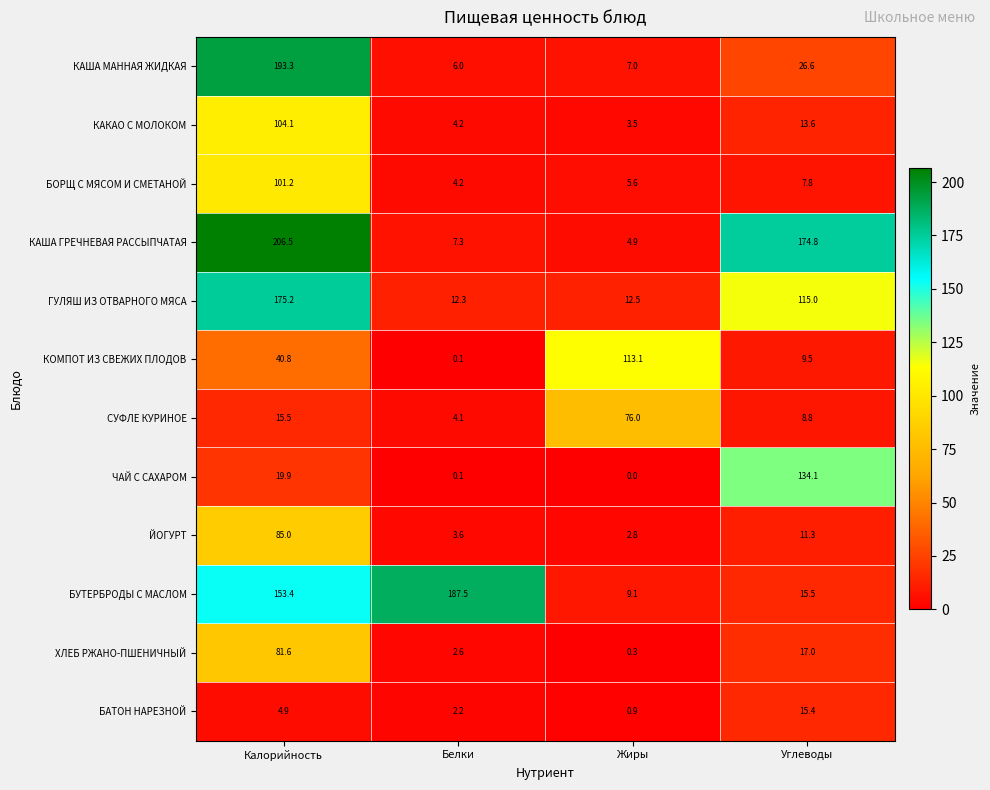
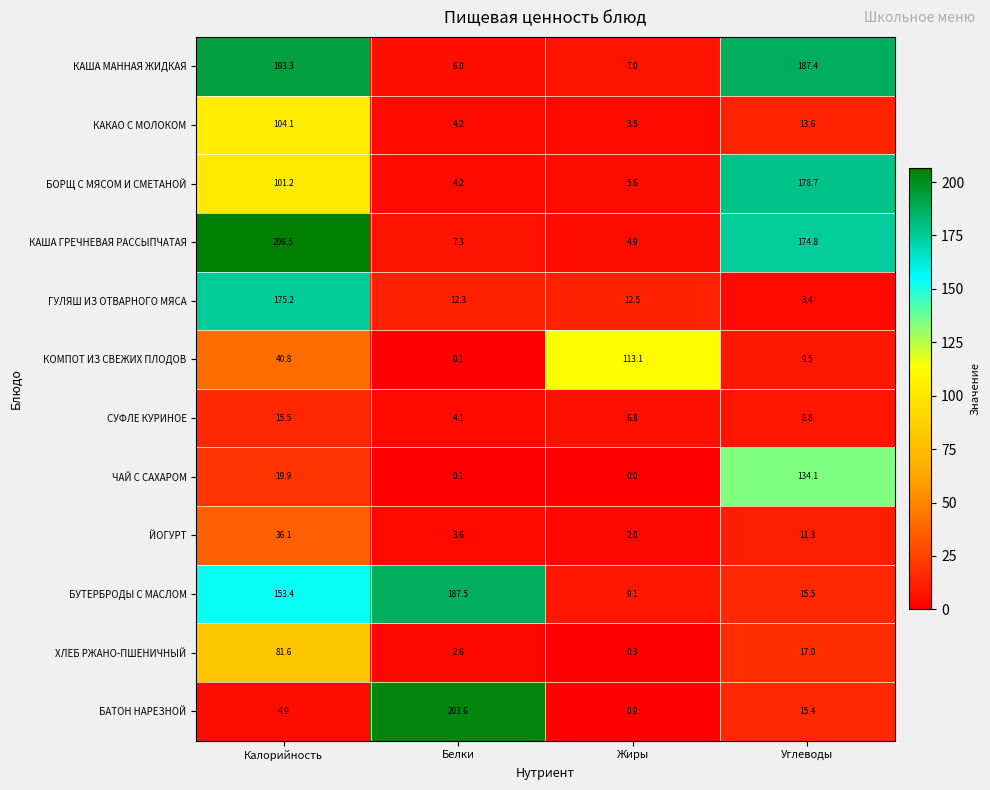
КАША МАННАЯ ЖИДКАЯ, Углеводы: 26.6 -> 187.4
БОРЩ С МЯСОМ И СМЕТАНОЙ, Углеводы: 7.8 -> 178.7
ГУЛЯШ ИЗ ОТВАРНОГО МЯСА, Углеводы: 115.0 -> 3.4
СУФЛЕ КУРИНОЕ, Жиры: 76.0 -> 6.8
ЙОГУРТ, Калорийность: 85.0 -> 36.1
БАТОН НАРЕЗНОЙ, Белки: 2.2 -> 203.6
